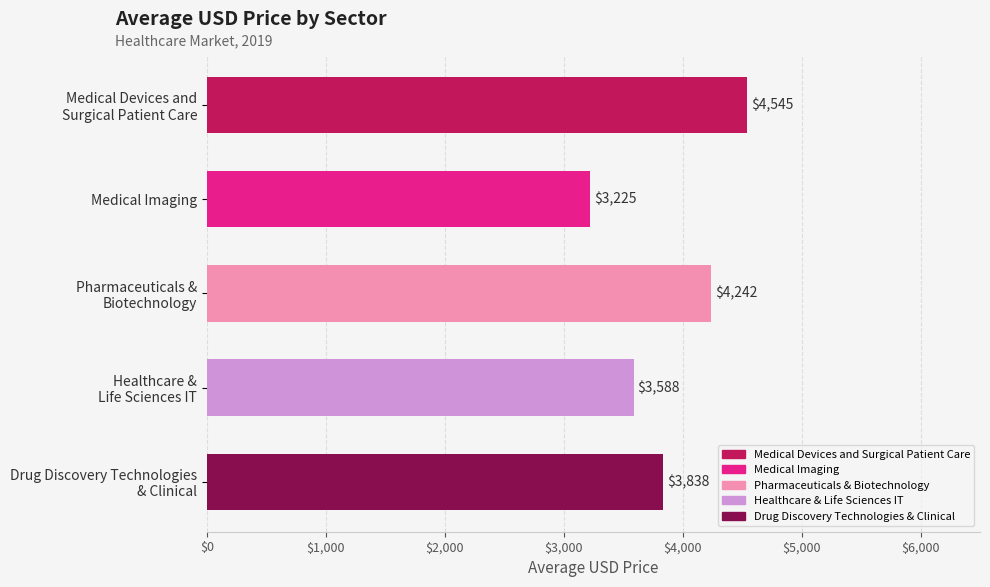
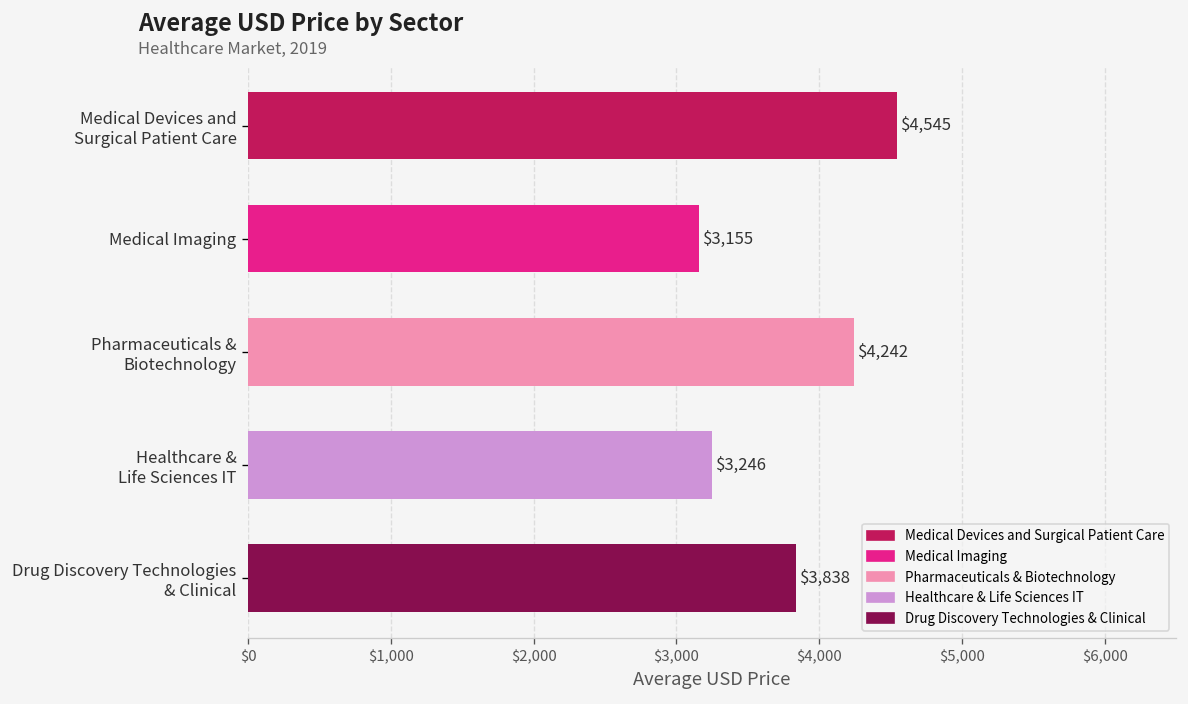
Medical Imaging: $3,225 -> $3,155
Healthcare & Life Sciences IT: $3,588 -> $3,246
